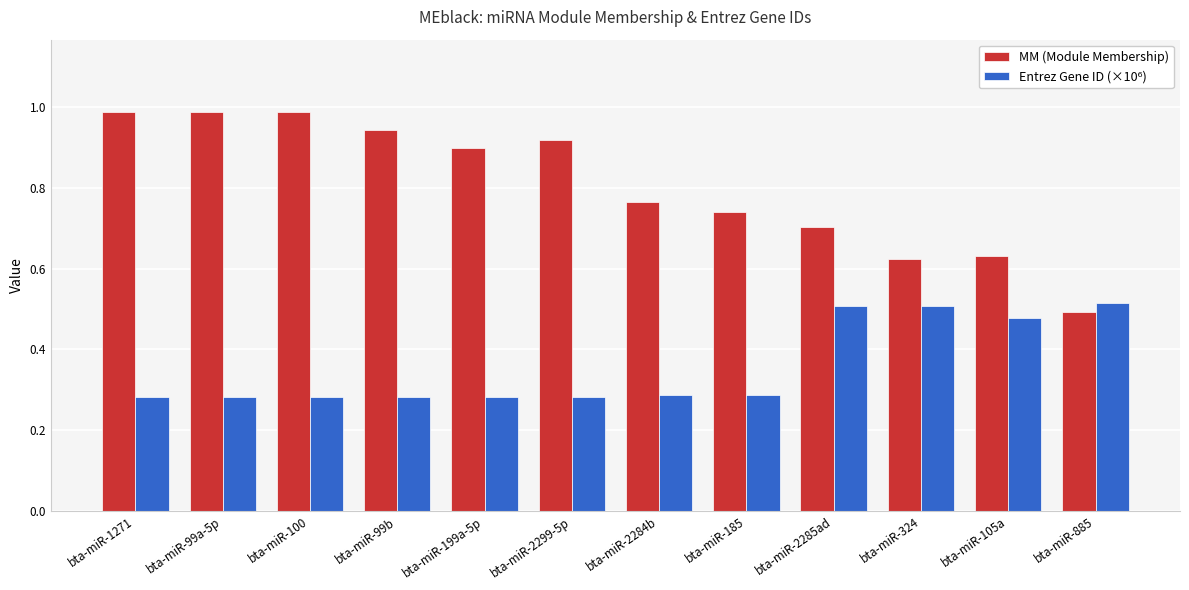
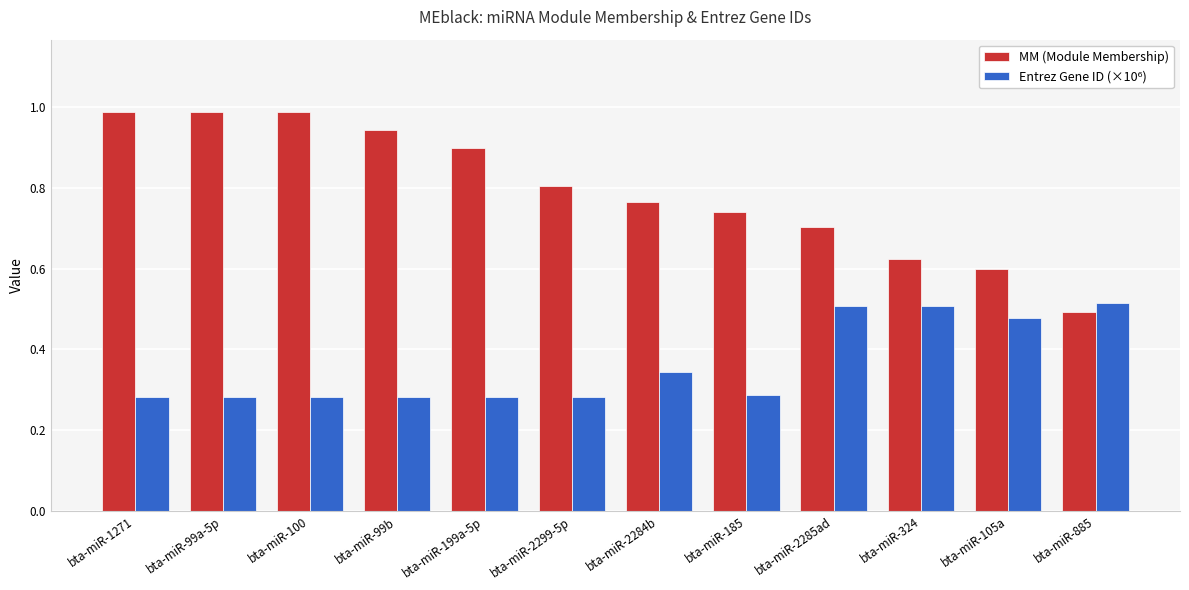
MM (Module Membership), bta-miR-2299-5p: 0.92 -> 0.80
Entrez Gene ID (×10⁶), bta-miR-2284b: 0.29 -> 0.34
MM (Module Membership), bta-miR-105a: 0.63 -> 0.60
